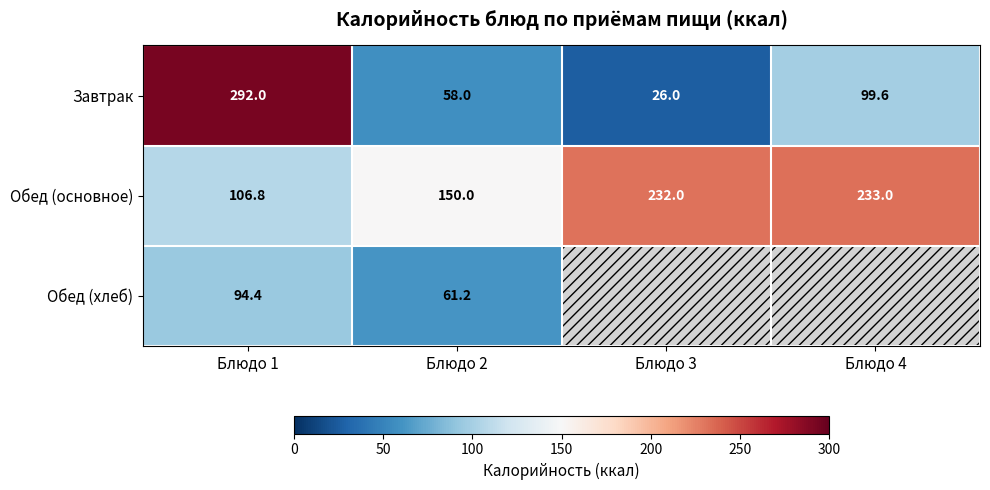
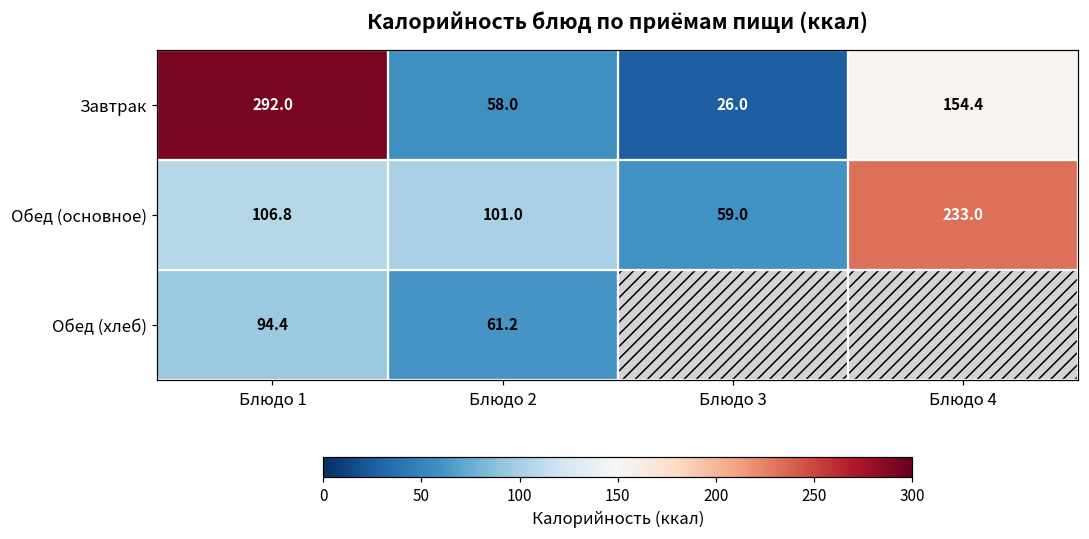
Завтрак, Блюдо 4: 99.6 -> 154.4
Обед (основное), Блюдо 2: 150.0 -> 101.0
Обед (основное), Блюдо 3: 232.0 -> 59.0
